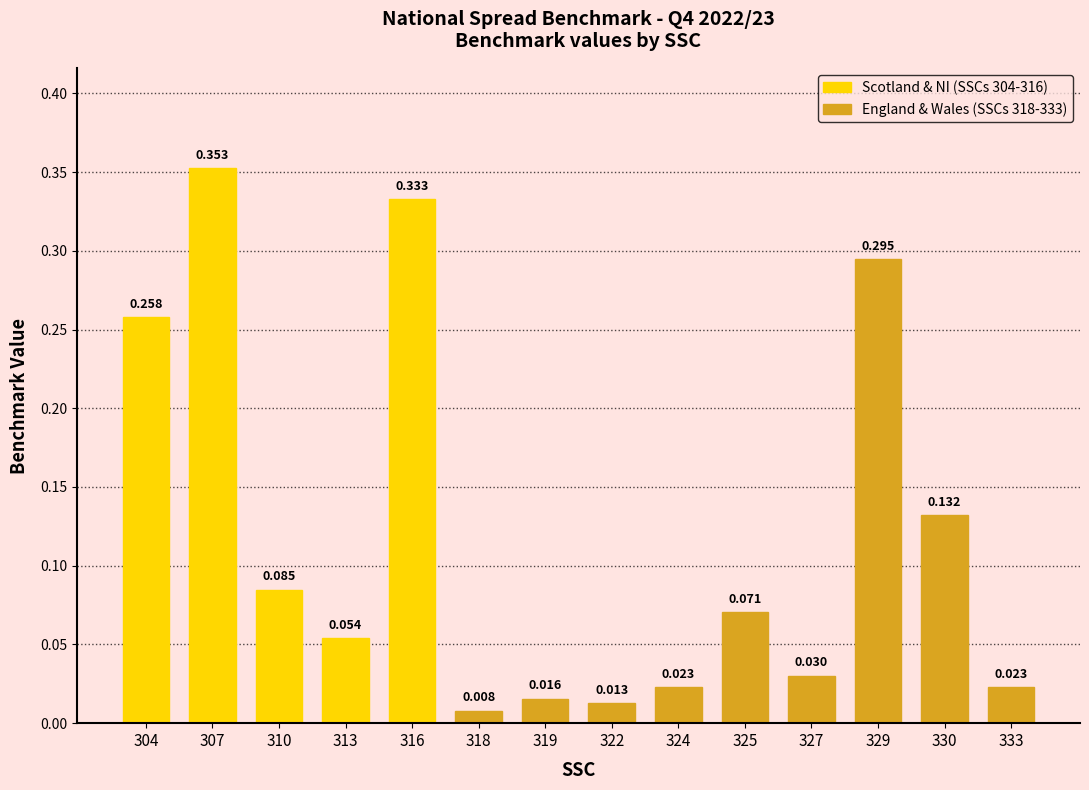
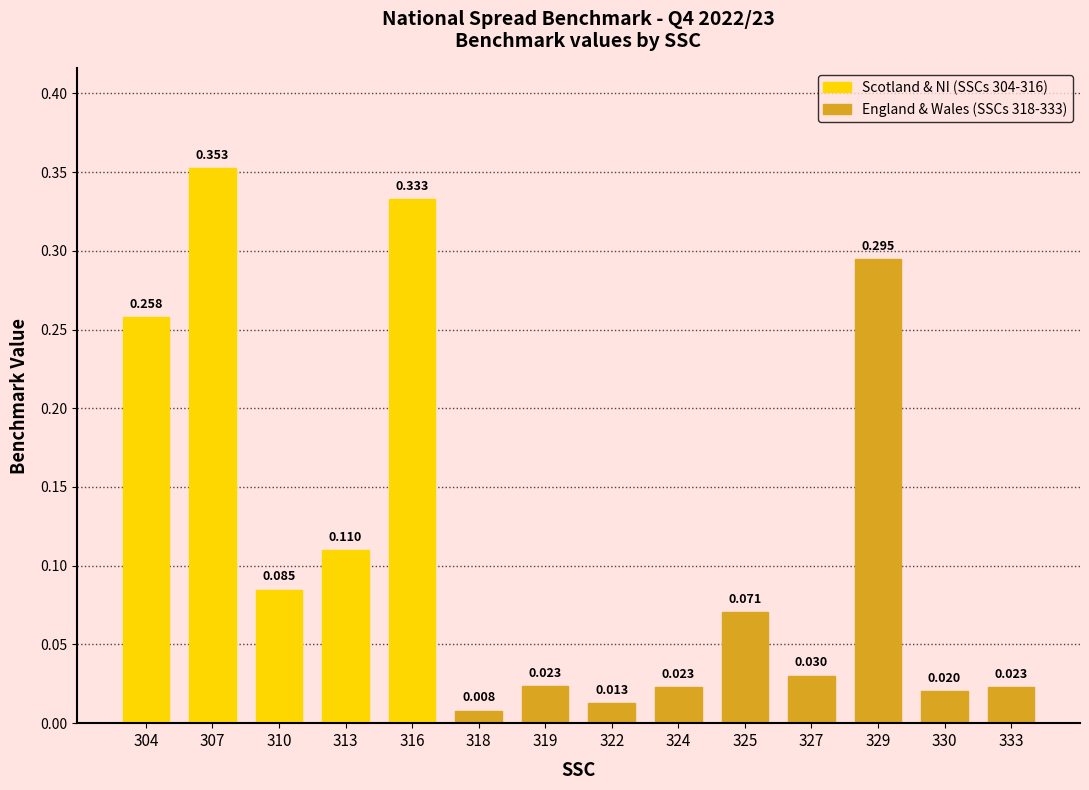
313: 0.054 -> 0.110
319: 0.016 -> 0.023
330: 0.132 -> 0.020
